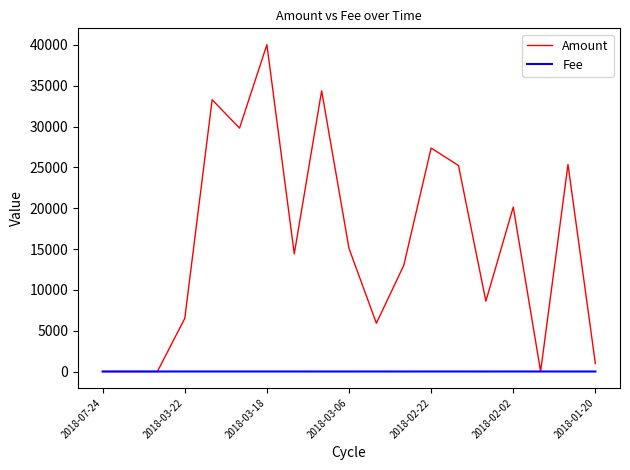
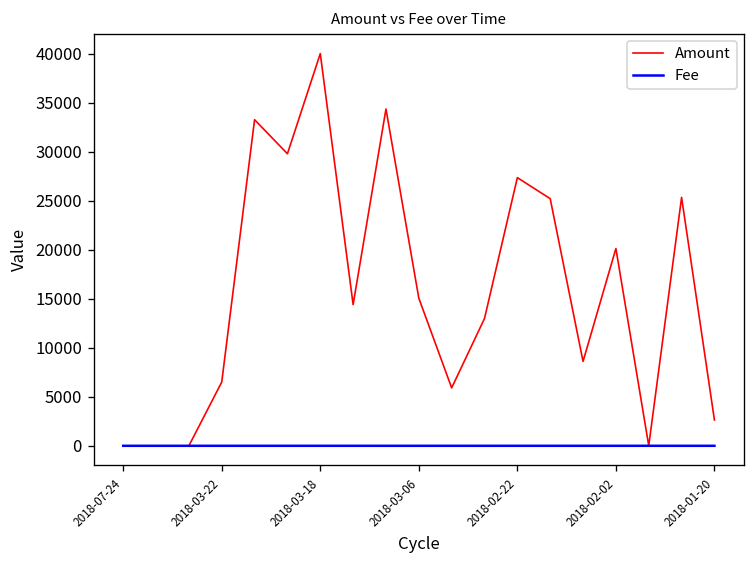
Amount, 2018-01-20: 1000 -> 3000
